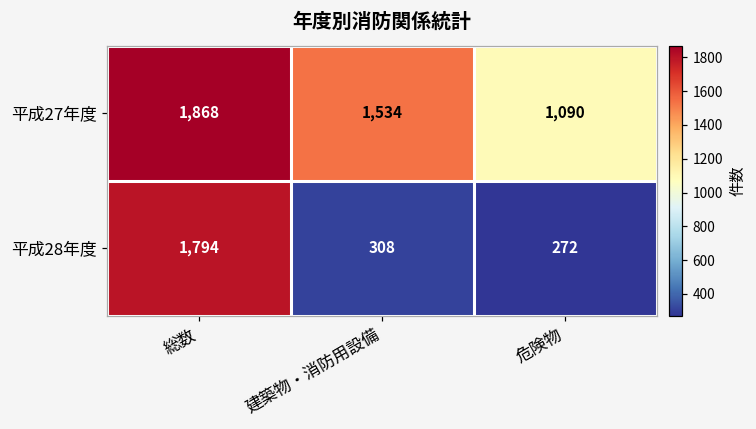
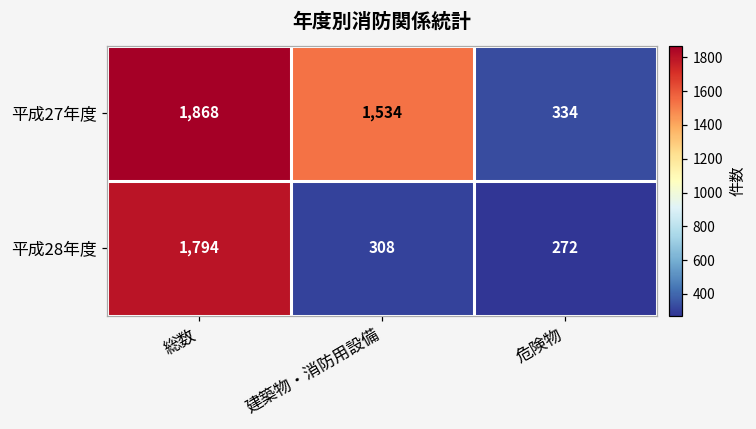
平成27年度, 危険物: 1,090 -> 334
